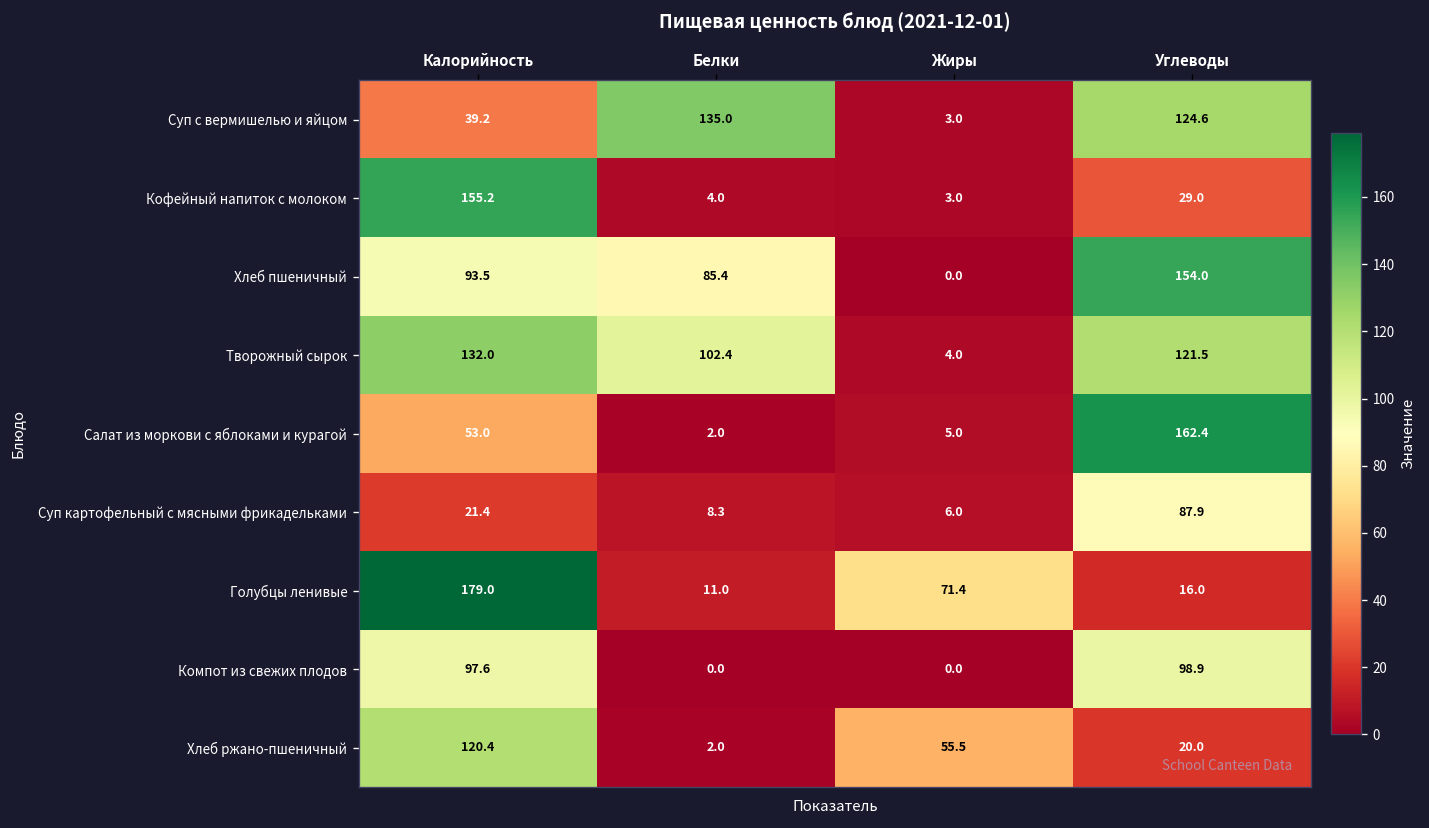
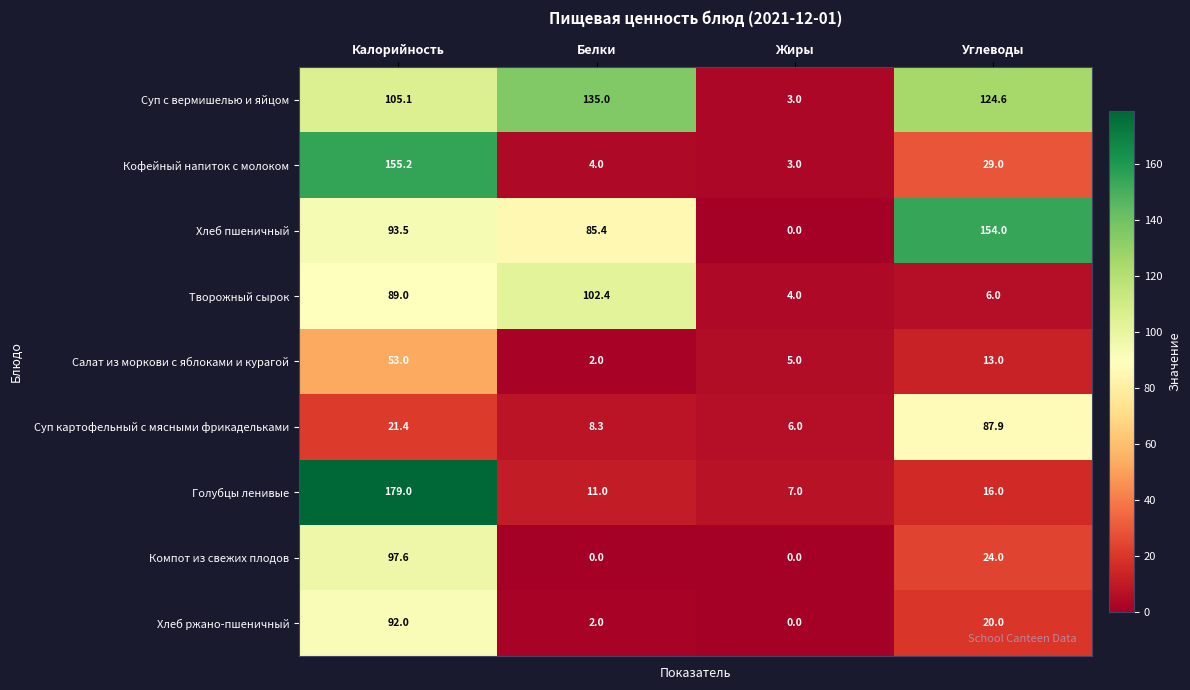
Суп с вермишелью и яйцом, Калорийность: 39.2 -> 105.1
Творожный сырок, Калорийность: 132.0 -> 89.0
Творожный сырок, Углеводы: 121.5 -> 6.0
Салат из моркови с яблоками и курагой, Углеводы: 162.4 -> 13.0
Голубцы ленивые, Жиры: 71.4 -> 7.0
Компот из свежих плодов, Углеводы: 98.9 -> 24.0
Хлеб ржано-пшеничный, Калорийность: 120.4 -> 92.0
Хлеб ржано-пшеничный, Жиры: 55.5 -> 0.0
